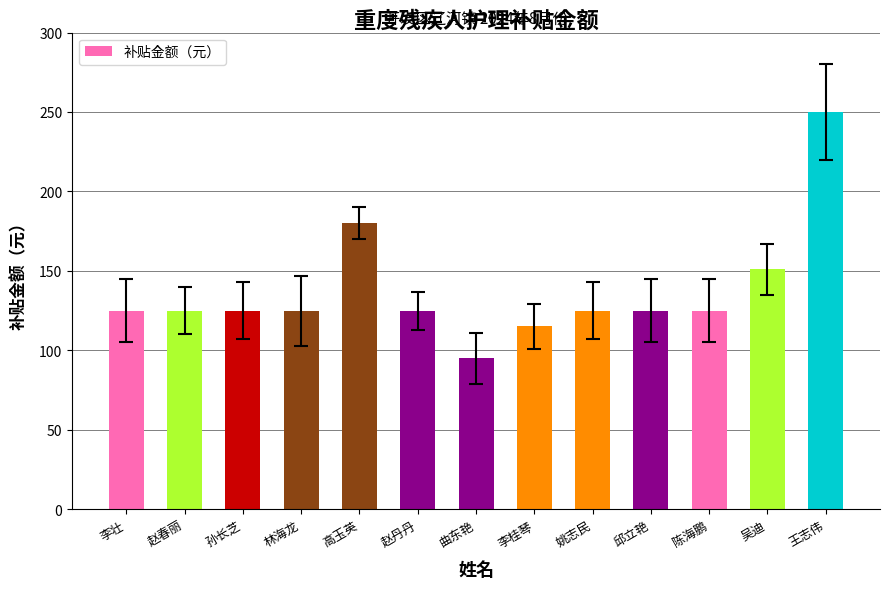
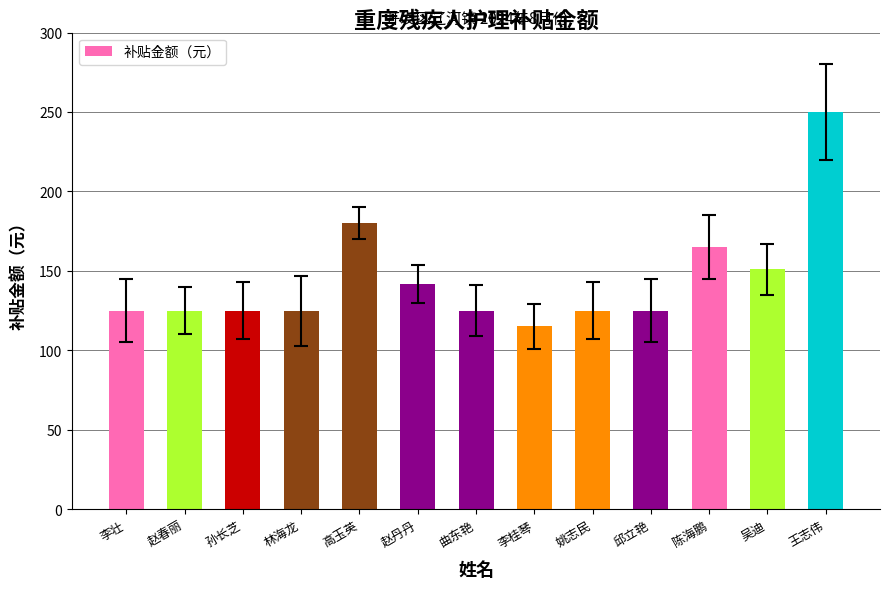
补贴金额（元）, 赵丹丹: 125 -> 142
补贴金额（元）, 曲东艳: 95 -> 125
补贴金额（元）, 陈海鹏: 125 -> 165
